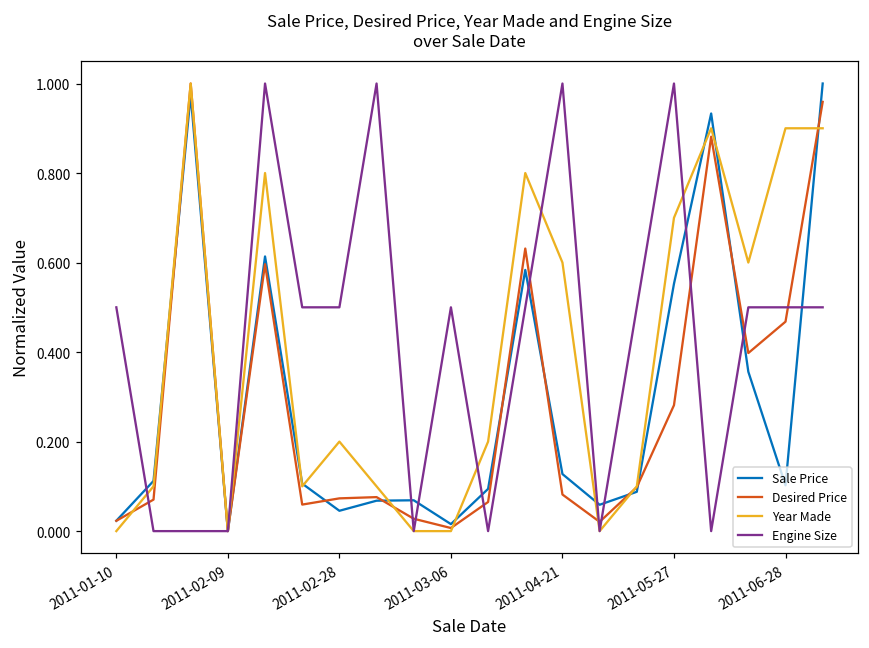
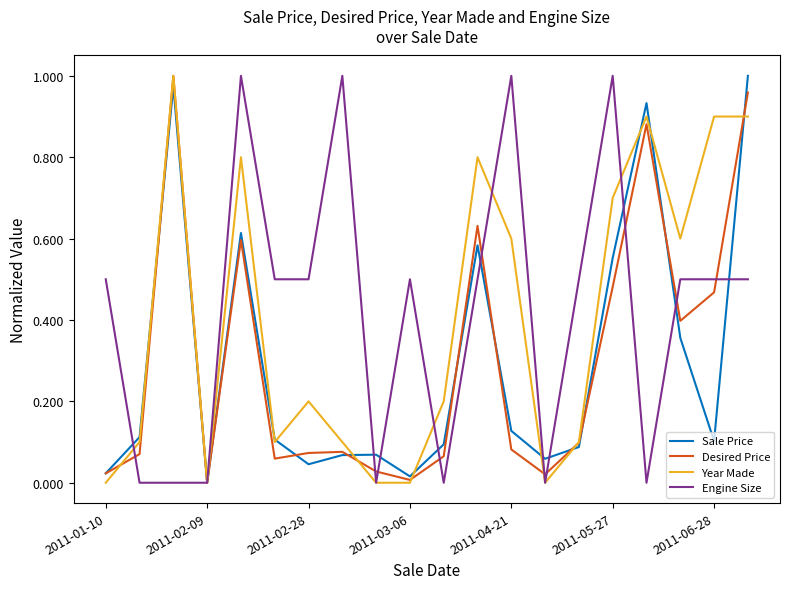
Desired Price, 2011-05-27: 0.28 -> 0.48
